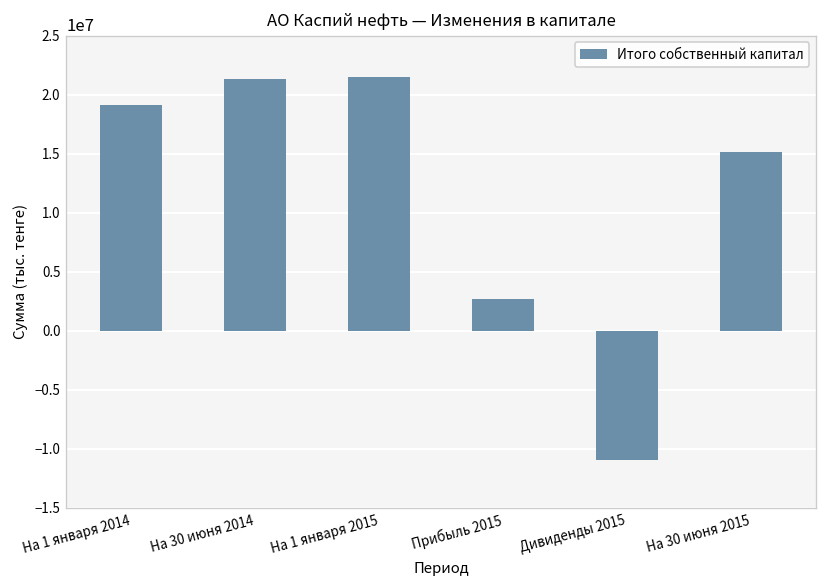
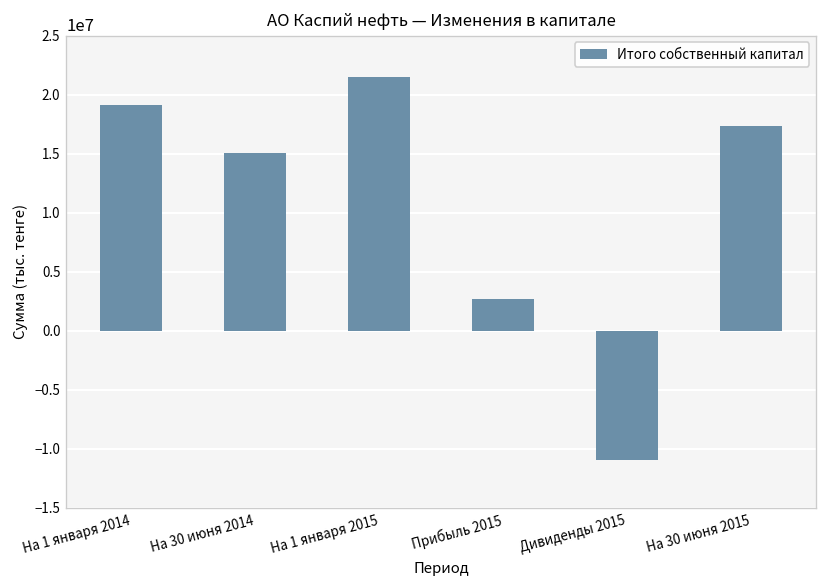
На 30 июня 2014: 21000000 -> 15000000
На 30 июня 2015: 15000000 -> 17000000
